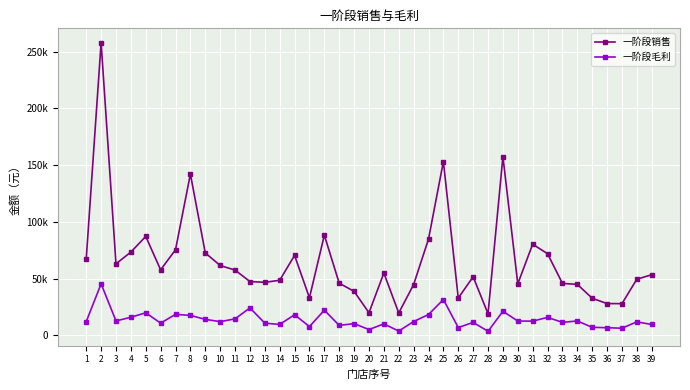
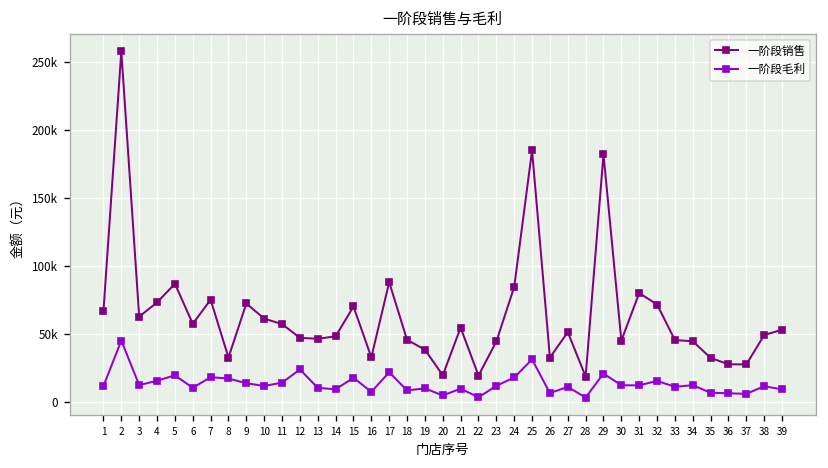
一阶段销售, 8: 142000 -> 33000
一阶段销售, 25: 153000 -> 185000
一阶段销售, 29: 158000 -> 182000
